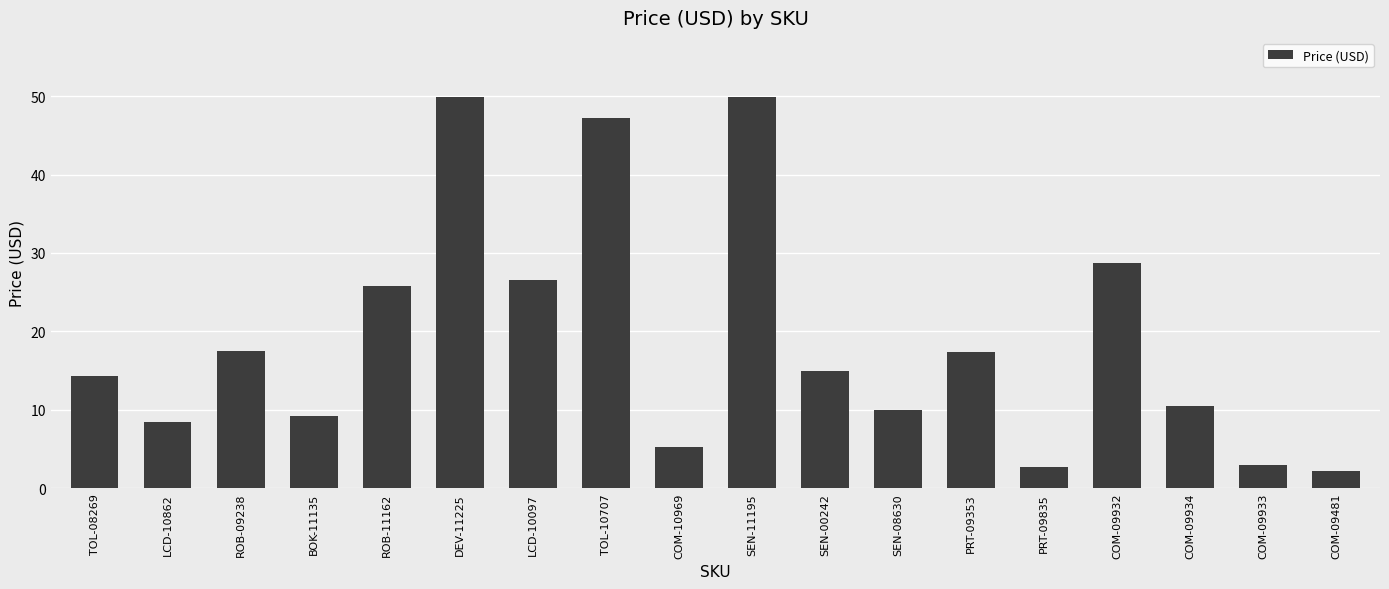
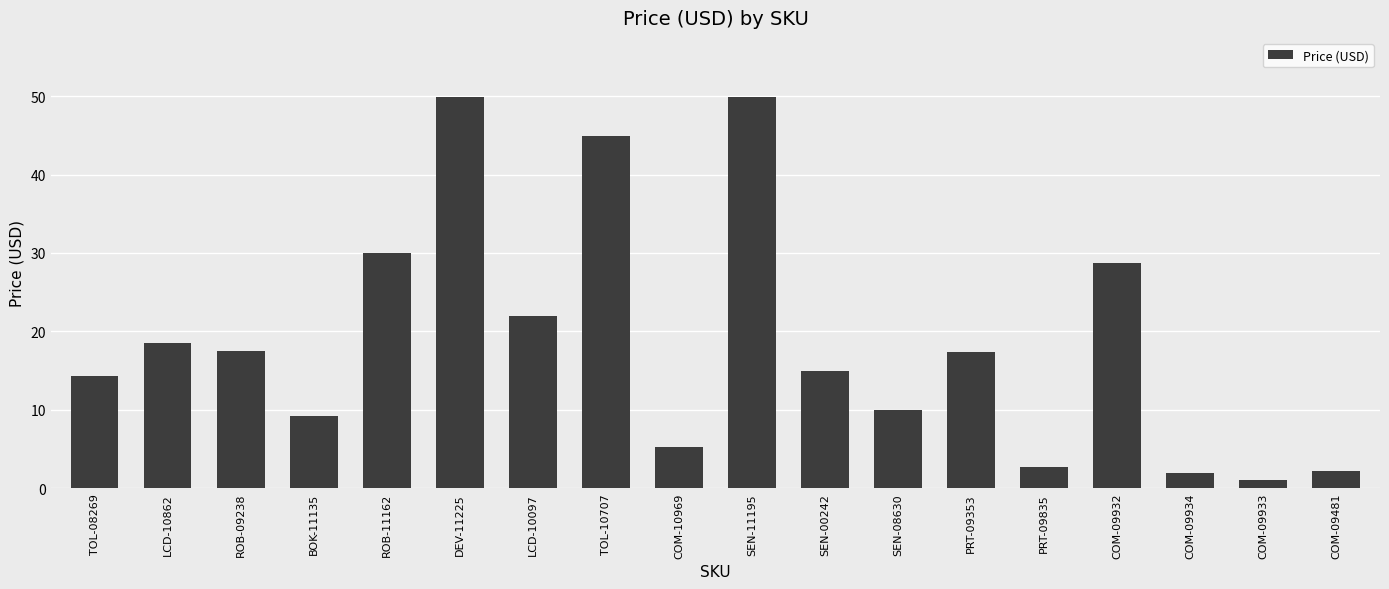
LCD-10862: 8 -> 19
ROB-11162: 26 -> 30
LCD-10097: 27 -> 22
TOL-10707: 47 -> 45
COM-09934: 10 -> 2
COM-09933: 3 -> 1
